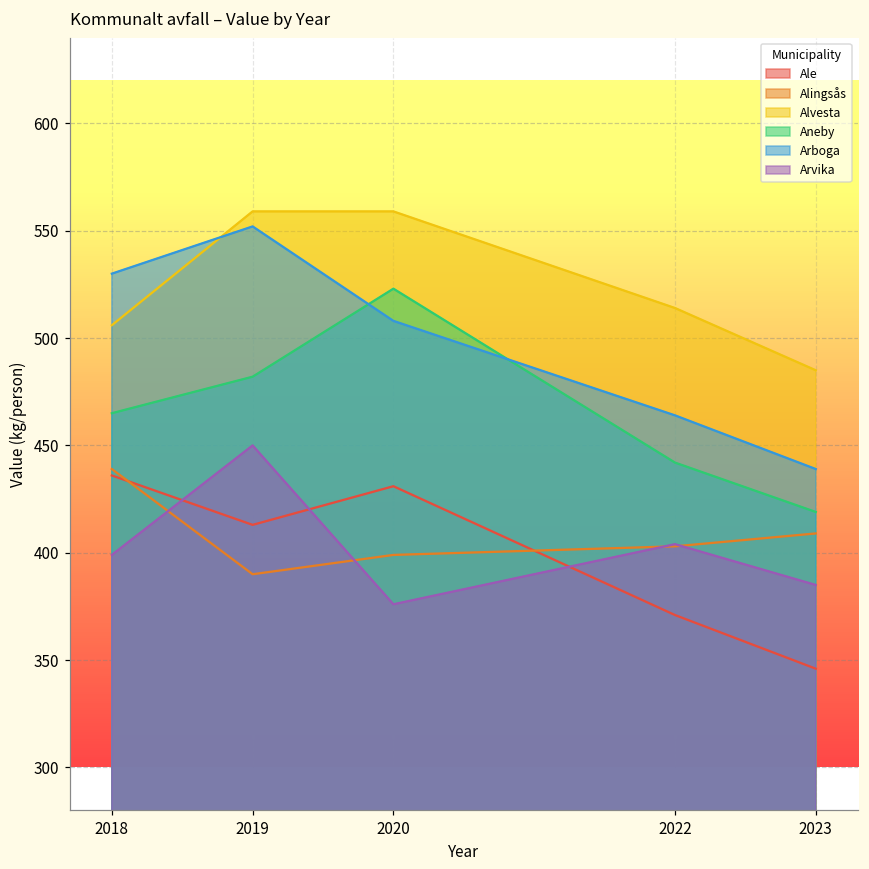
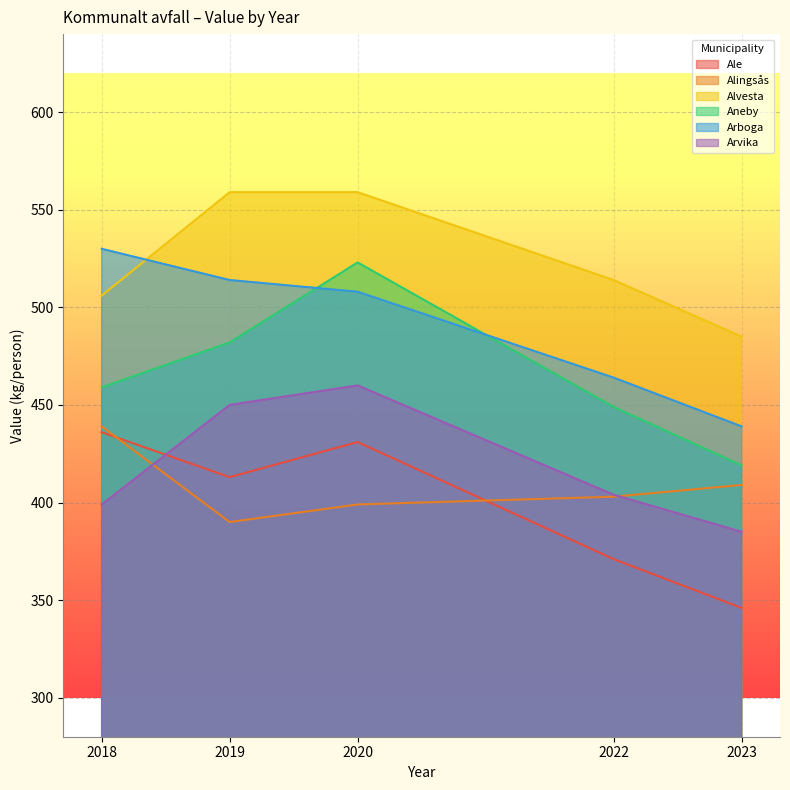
Aneby, 2018: 465 -> 459
Arboga, 2019: 552 -> 514
Arvika, 2020: 376 -> 460
Aneby, 2022: 442 -> 449
